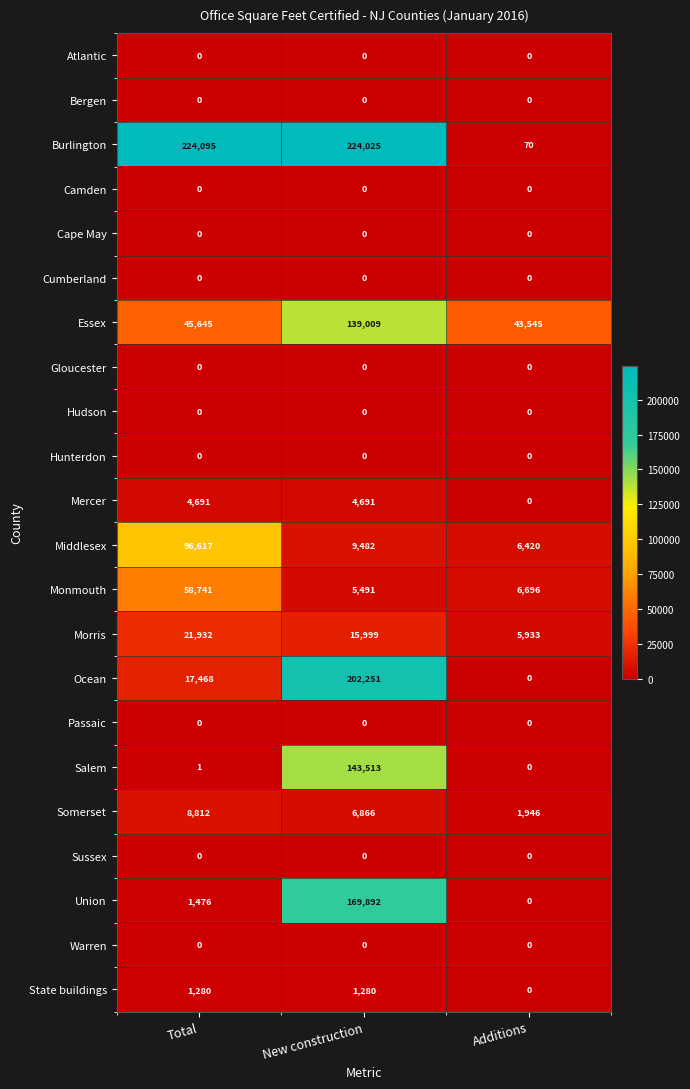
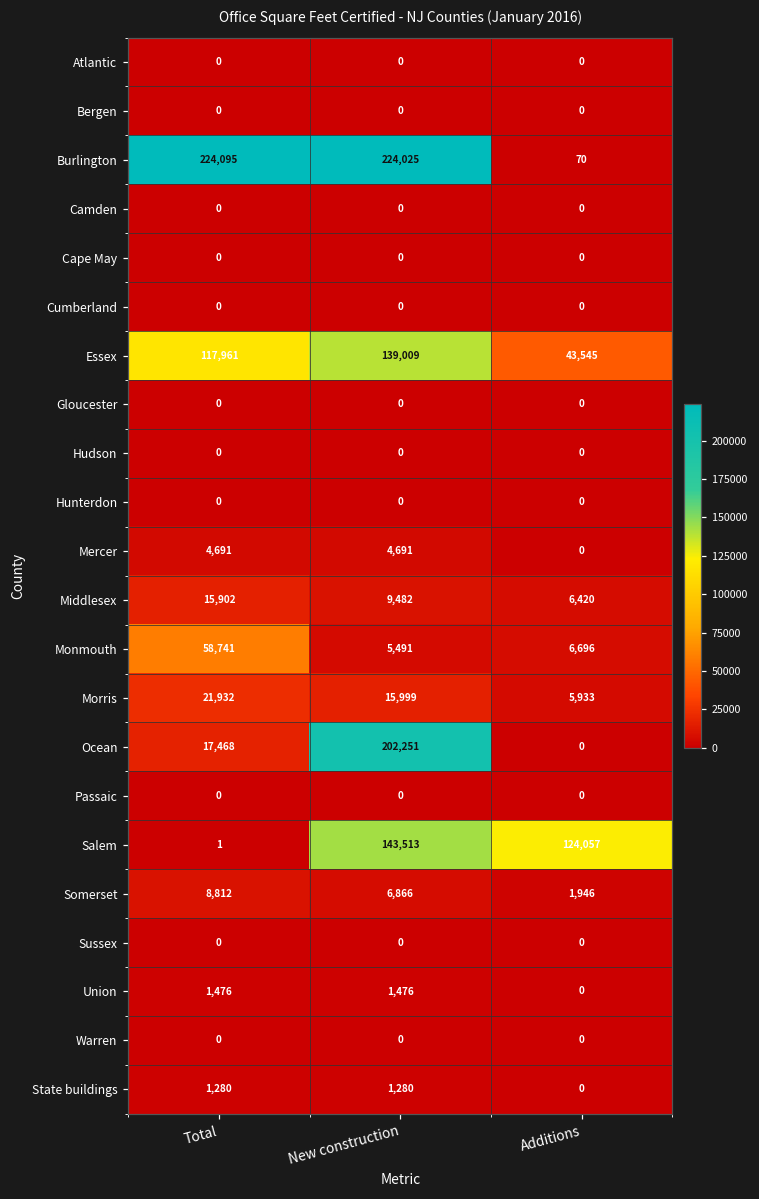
Essex, Total: 45,645 -> 117,961
Middlesex, Total: 96,617 -> 15,902
Salem, Additions: 0 -> 124,057
Union, New construction: 169,892 -> 1,476
